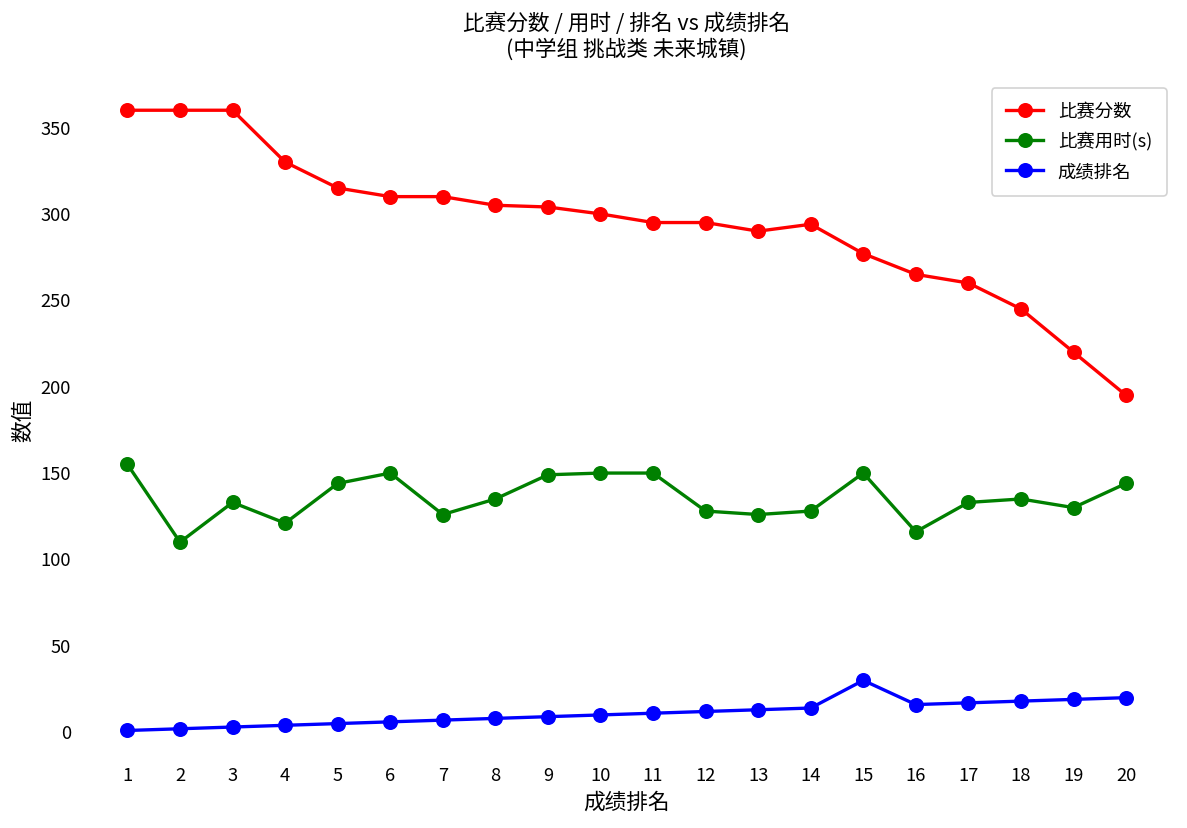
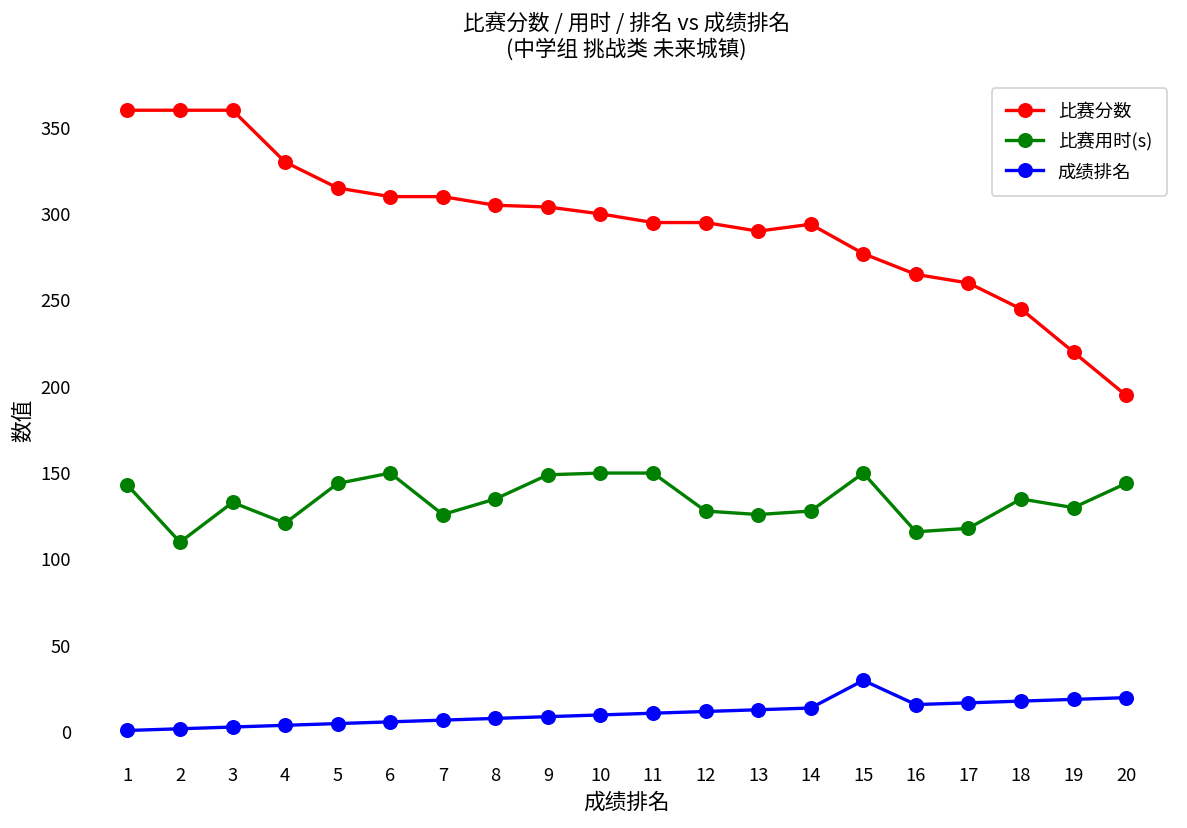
比赛用时(s), 1: 155 -> 143
比赛用时(s), 17: 133 -> 118
